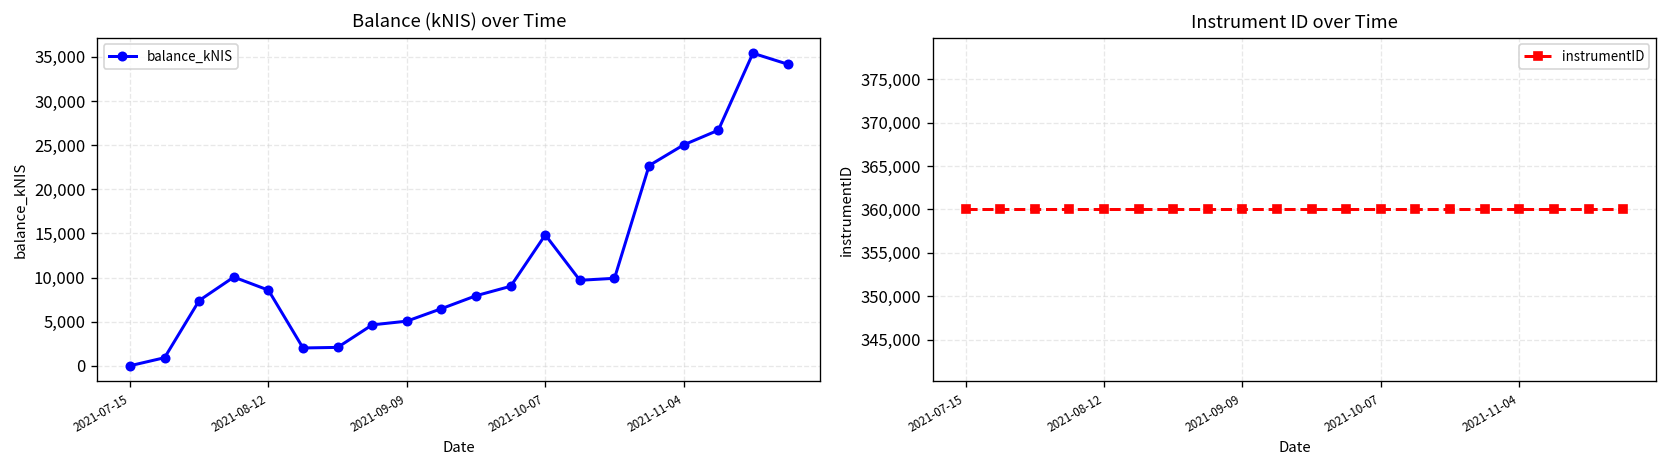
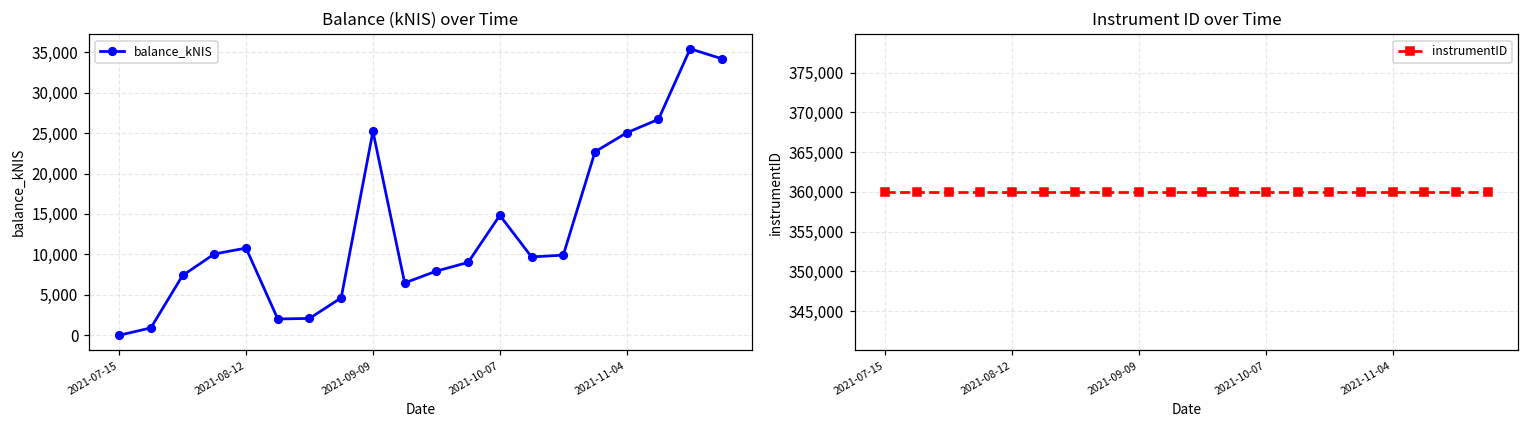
Balance (kNIS) over Time, 2021-08-12: 9,000 -> 11,000
Balance (kNIS) over Time, 2021-09-09: 5,000 -> 25,000
